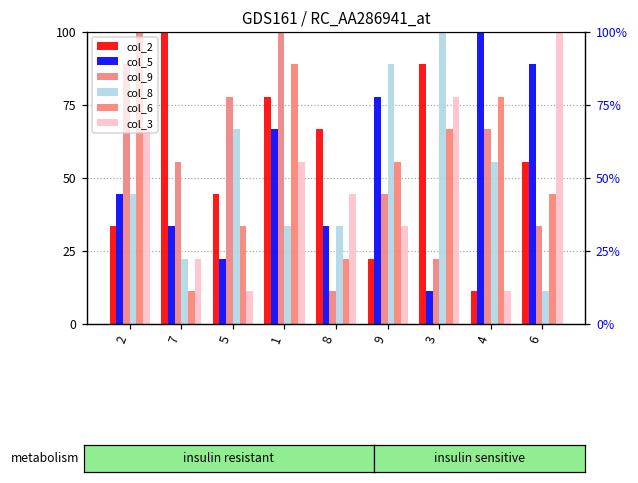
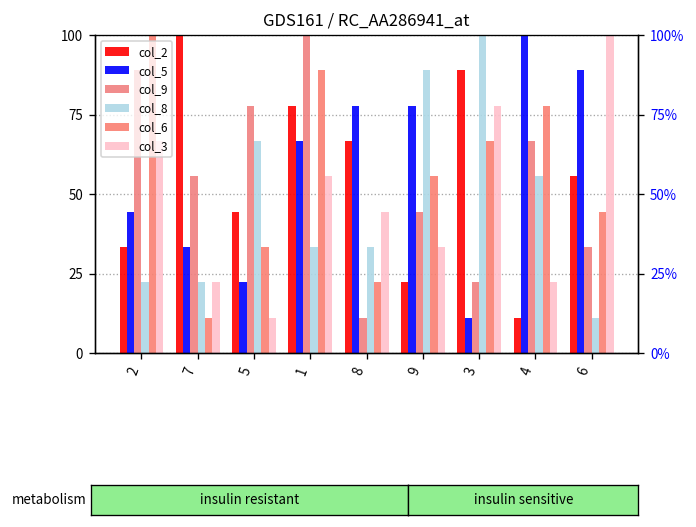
col_8, 2: 44 -> 22
col_5, 8: 33 -> 78
col_3, 4: 11 -> 22
